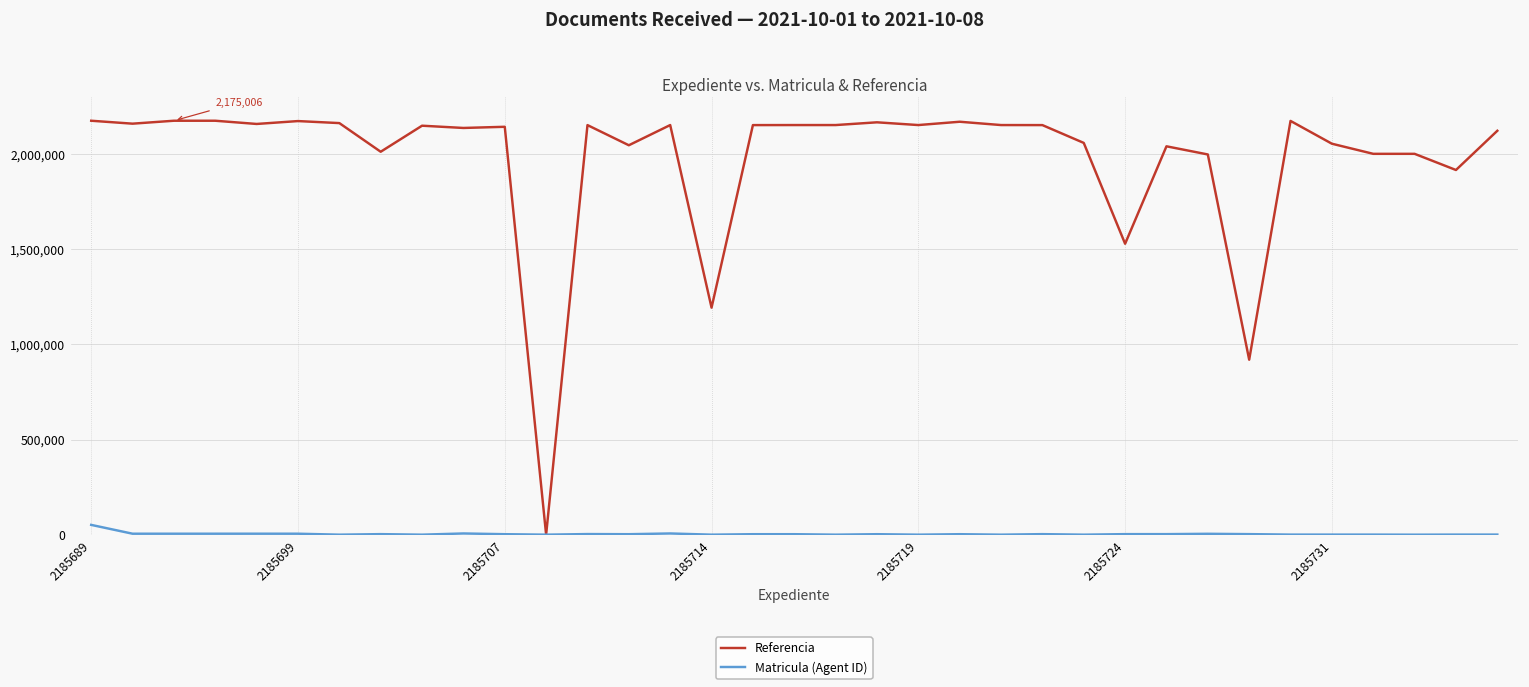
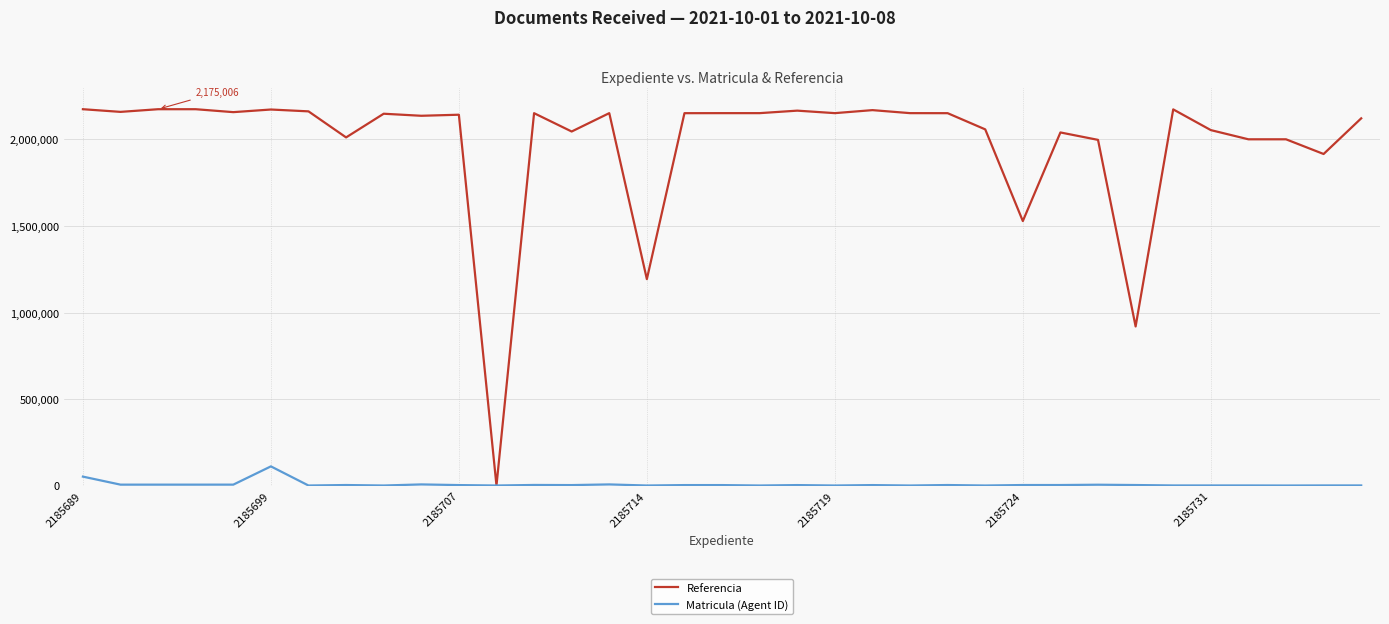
Matricula (Agent ID), 2185699: 10,000 -> 110,000
